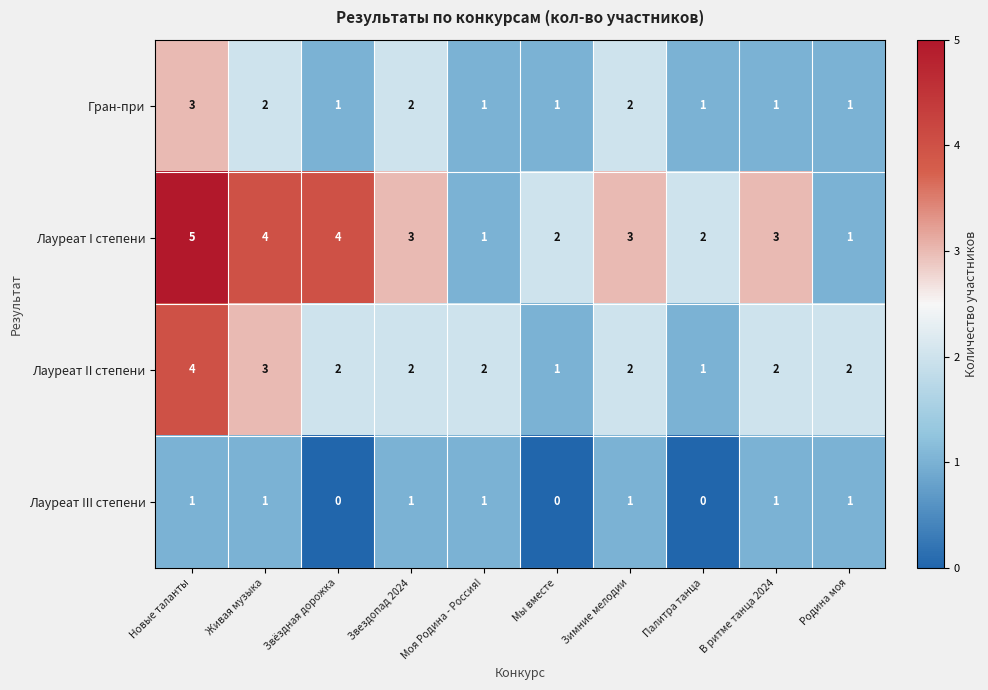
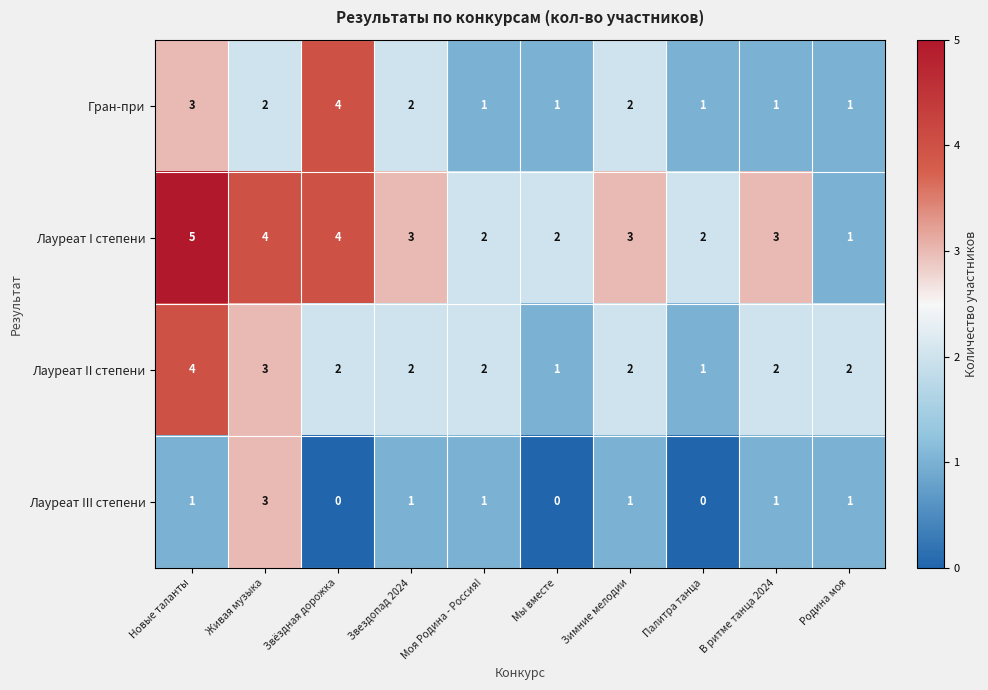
Гран-при, Звёздная дорожка: 1 -> 4
Лауреат I степени, Моя Родина - Россия!: 1 -> 2
Лауреат III степени, Живая музыка: 1 -> 3
